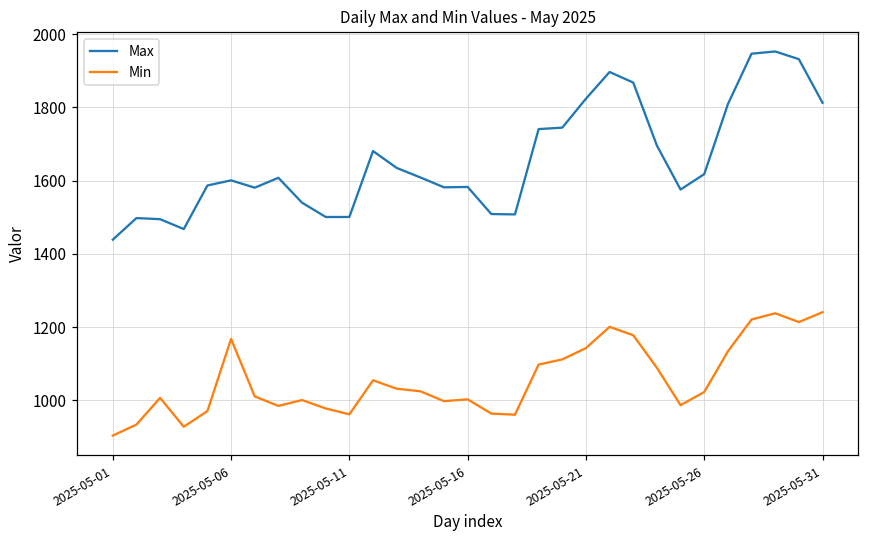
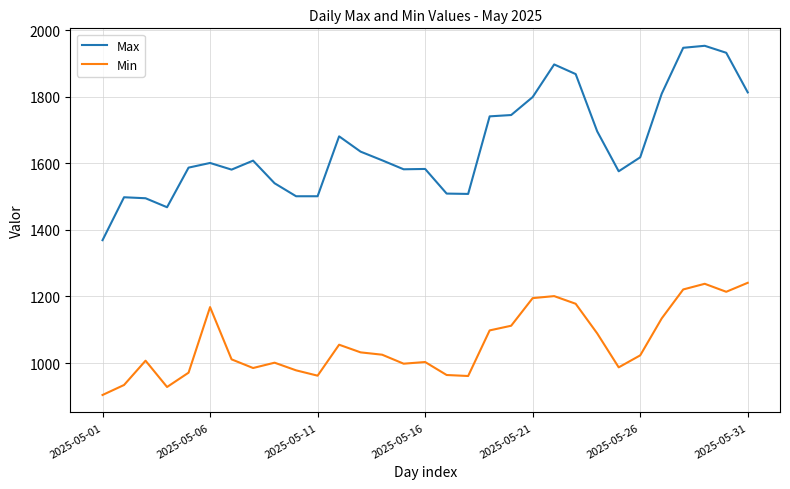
Max, 2025-05-01: 1440 -> 1370
Max, 2025-05-21: 1820 -> 1800
Min, 2025-05-21: 1140 -> 1200
